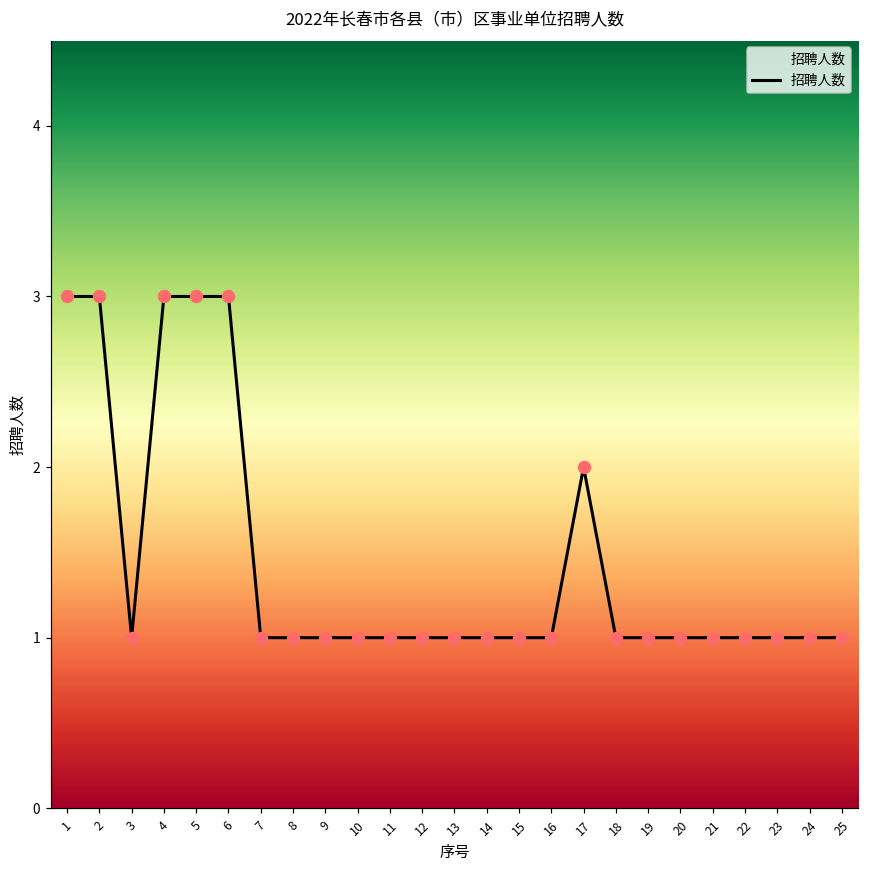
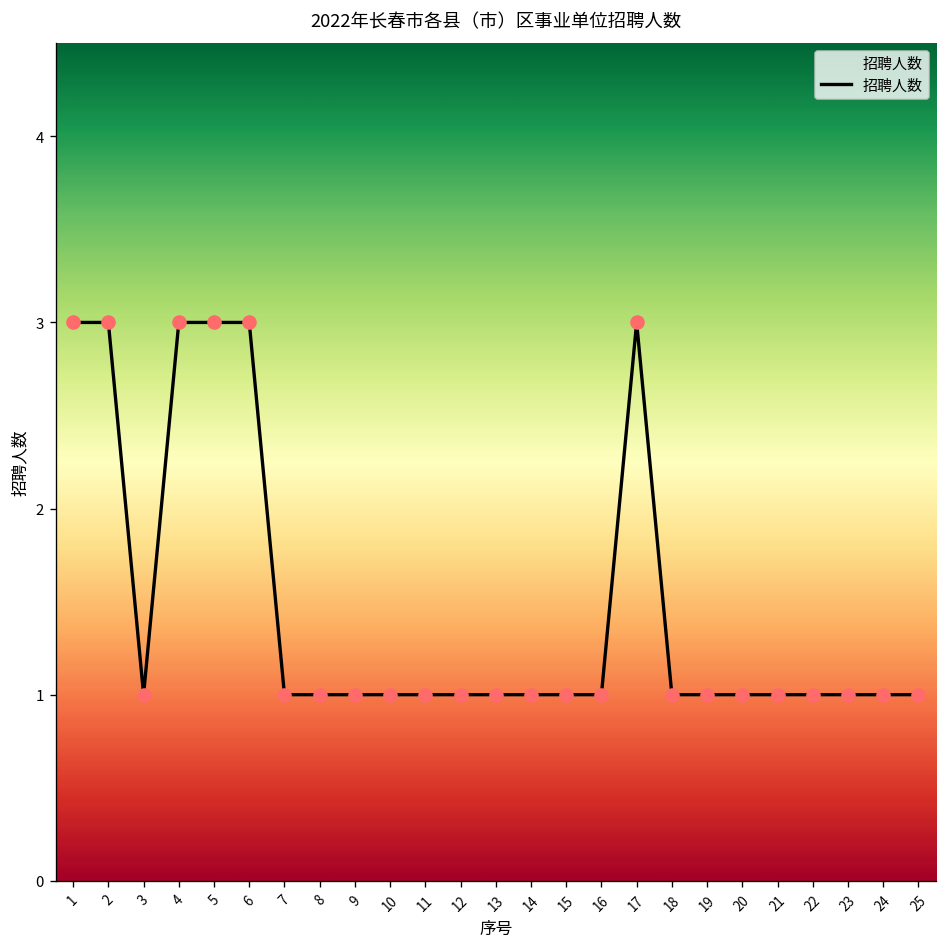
17: 2 -> 3
